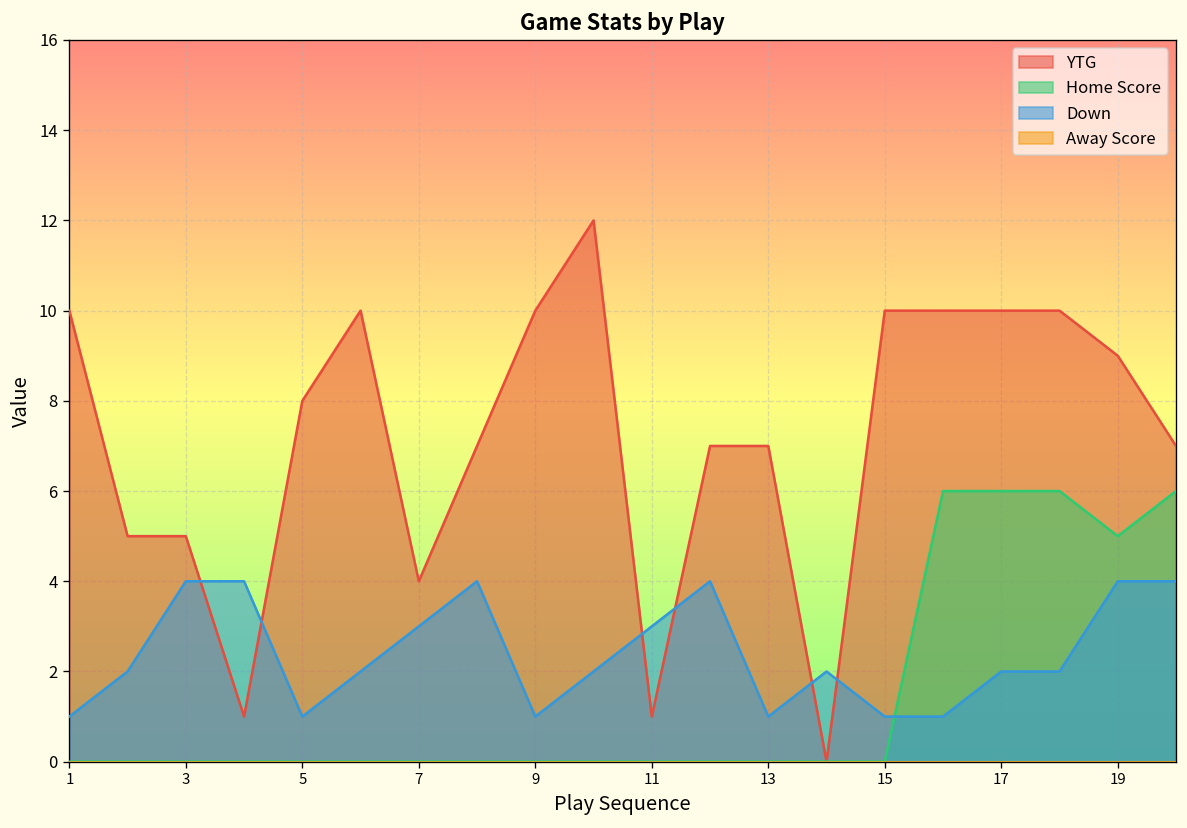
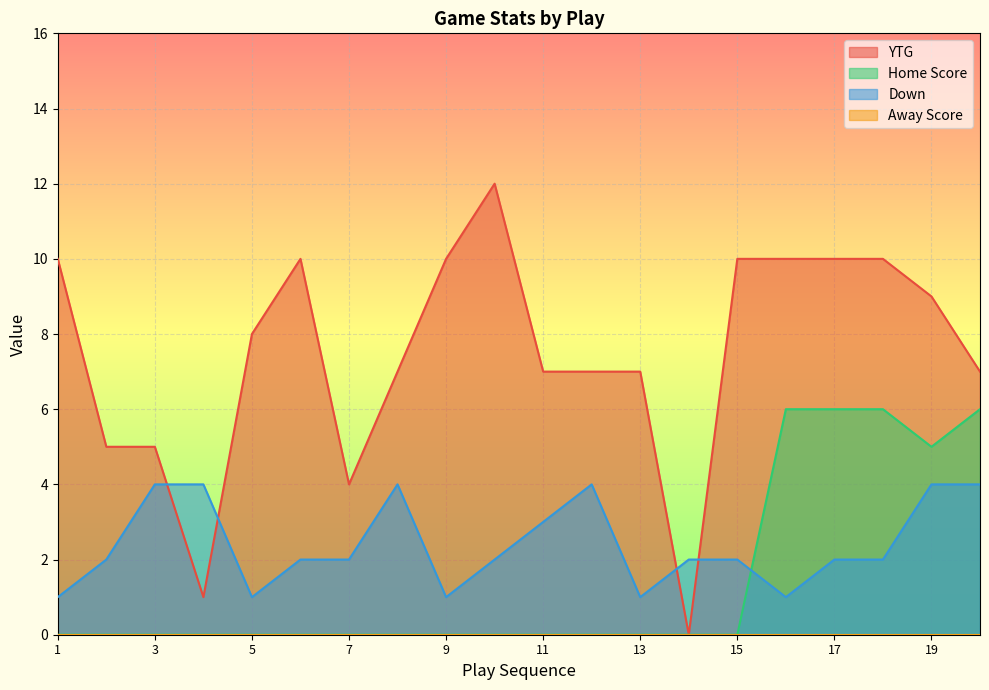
Down, 7: 3 -> 2
YTG, 11: 1 -> 7
Down, 15: 1 -> 2
